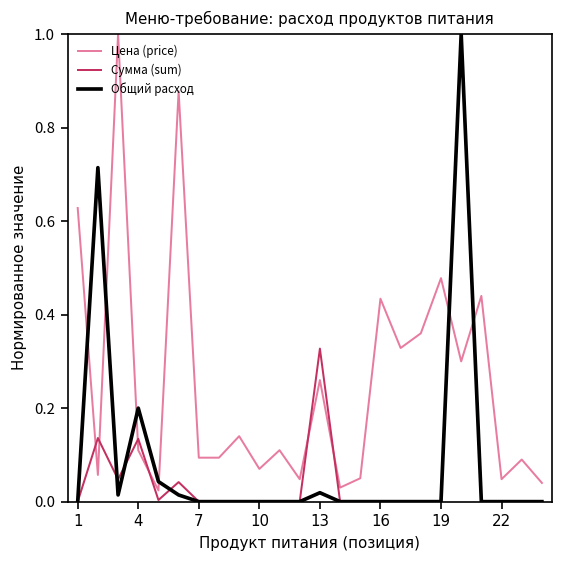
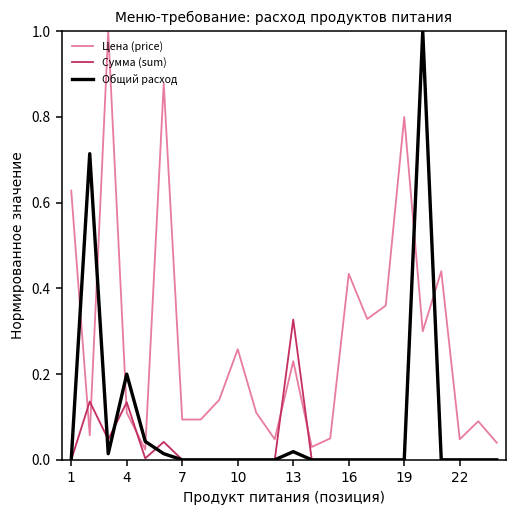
Цена (price), 10: 0.07 -> 0.26
Цена (price), 13: 0.26 -> 0.23
Цена (price), 19: 0.48 -> 0.80
